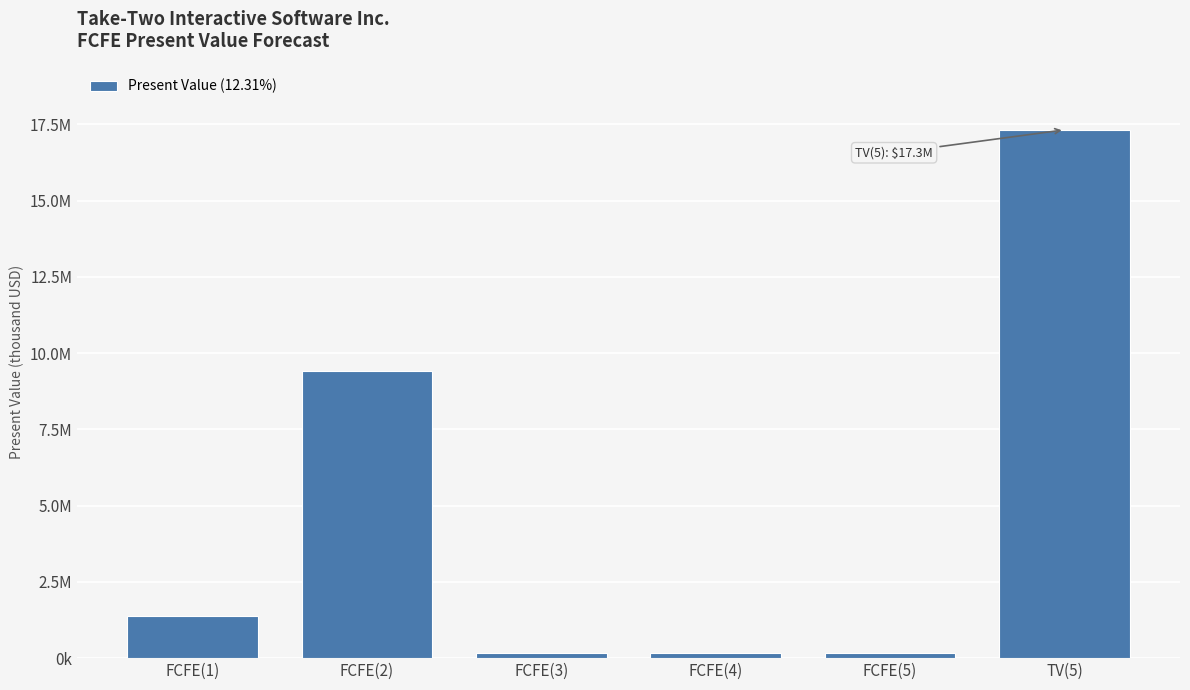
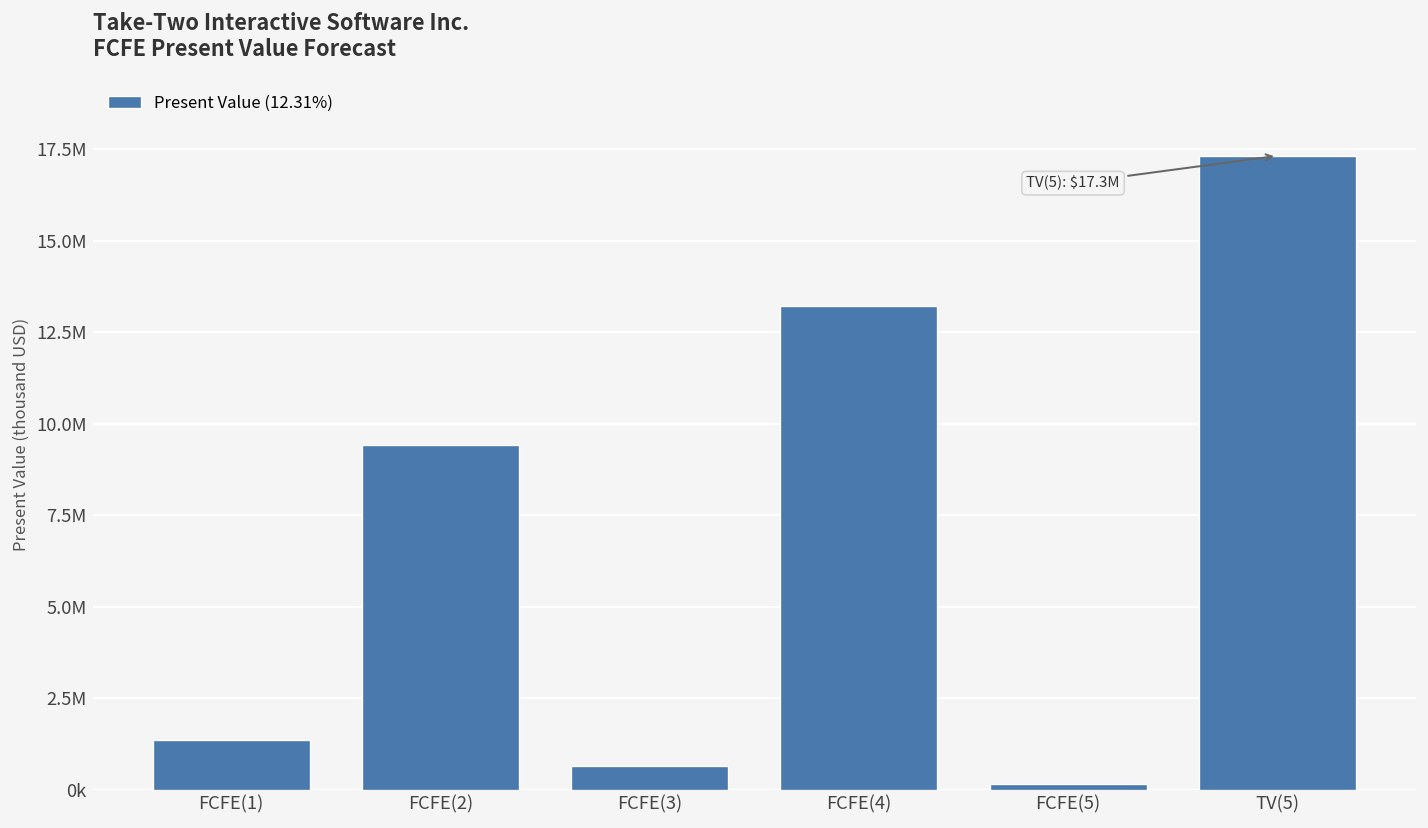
FCFE(3): 200000 -> 600000
FCFE(4): 200000 -> 13200000
